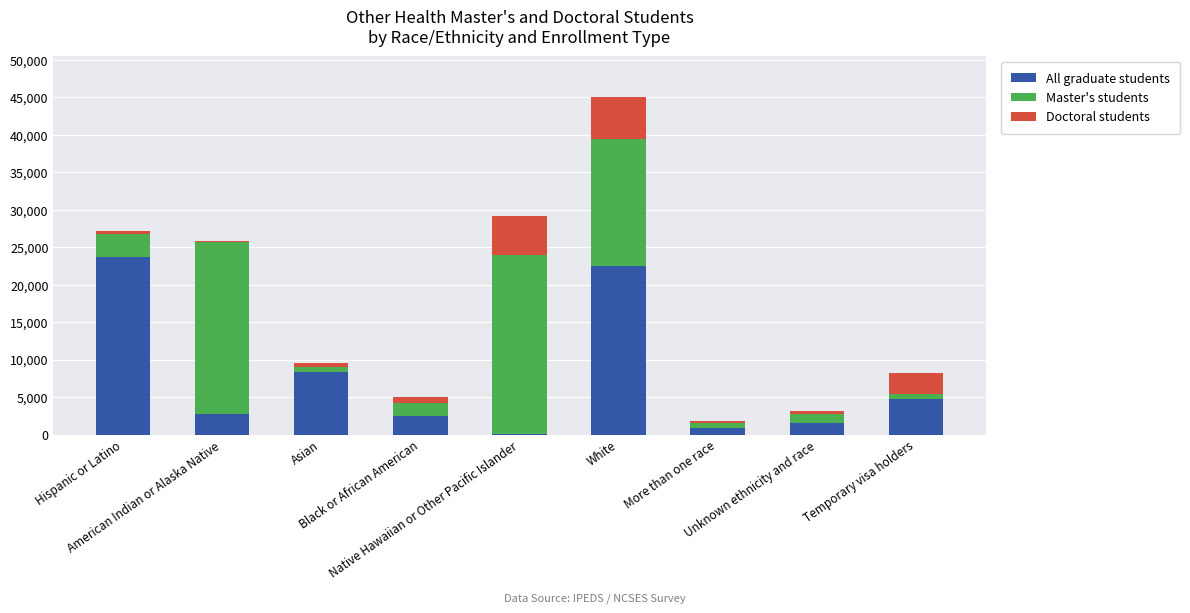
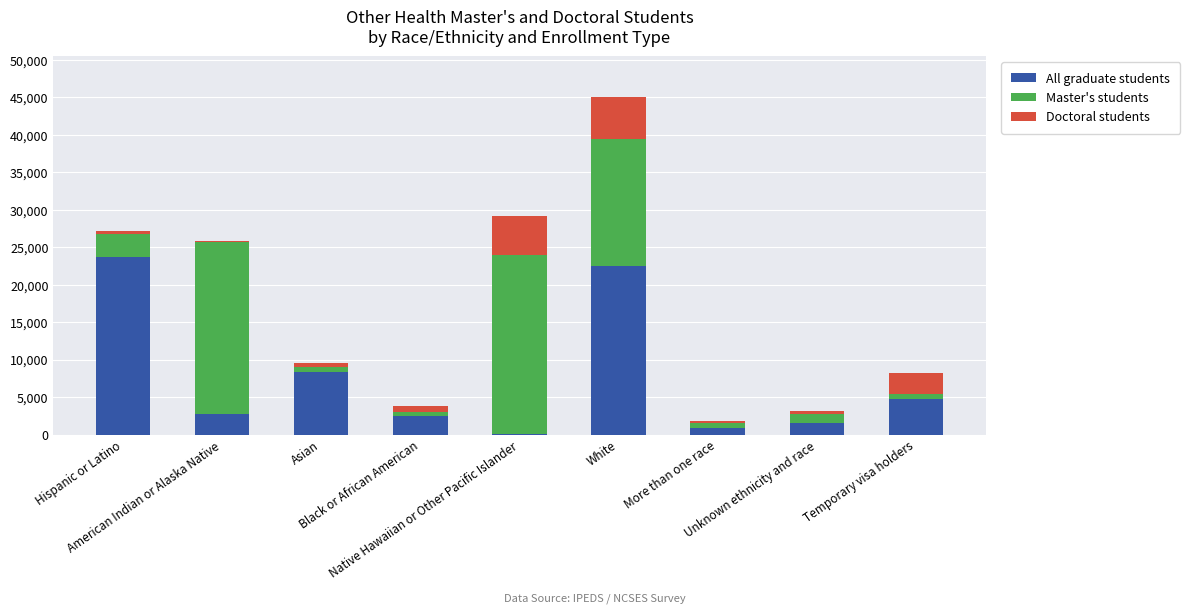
Master's students, Black or African American: 2,000 -> 1,000
